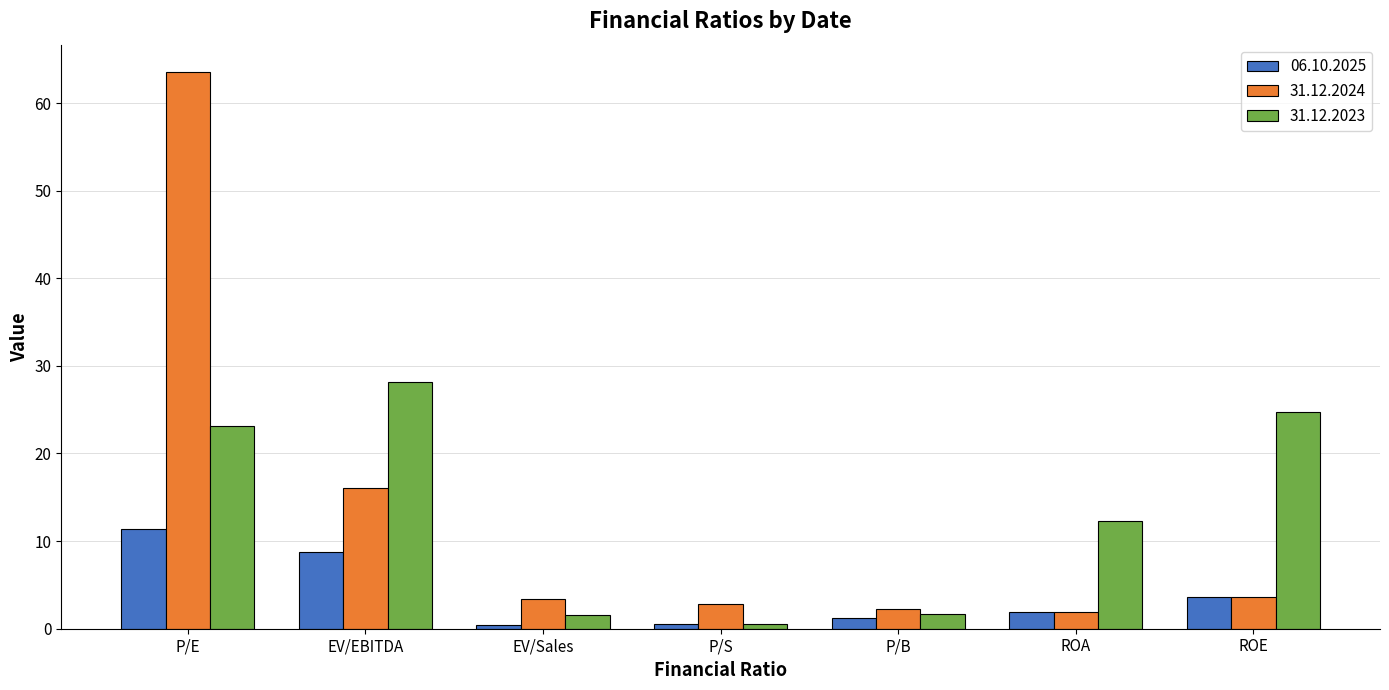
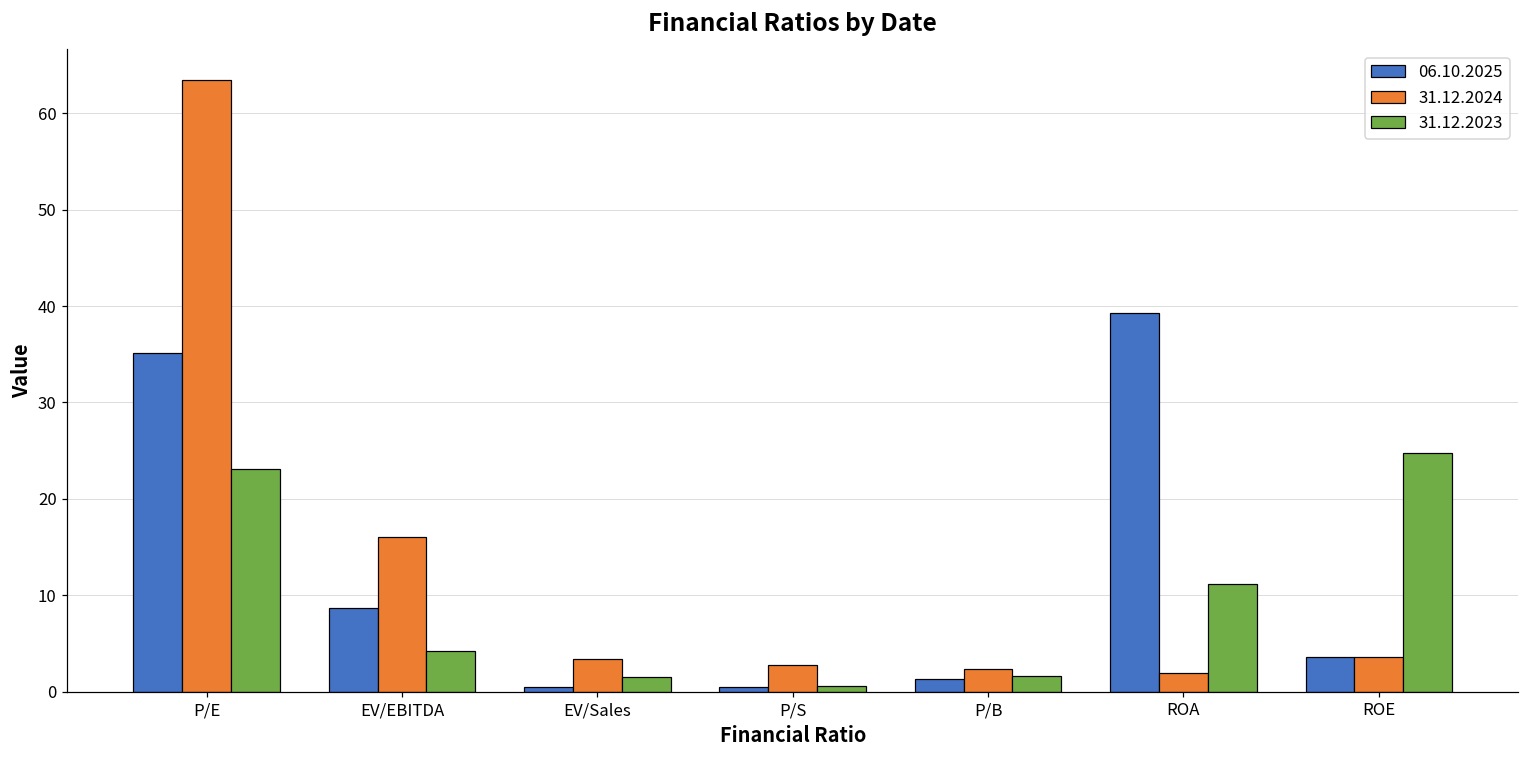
06.10.2025, P/E: 11 -> 35
31.12.2023, EV/EBITDA: 28 -> 4
06.10.2025, ROA: 2 -> 39
31.12.2023, ROA: 12 -> 11
